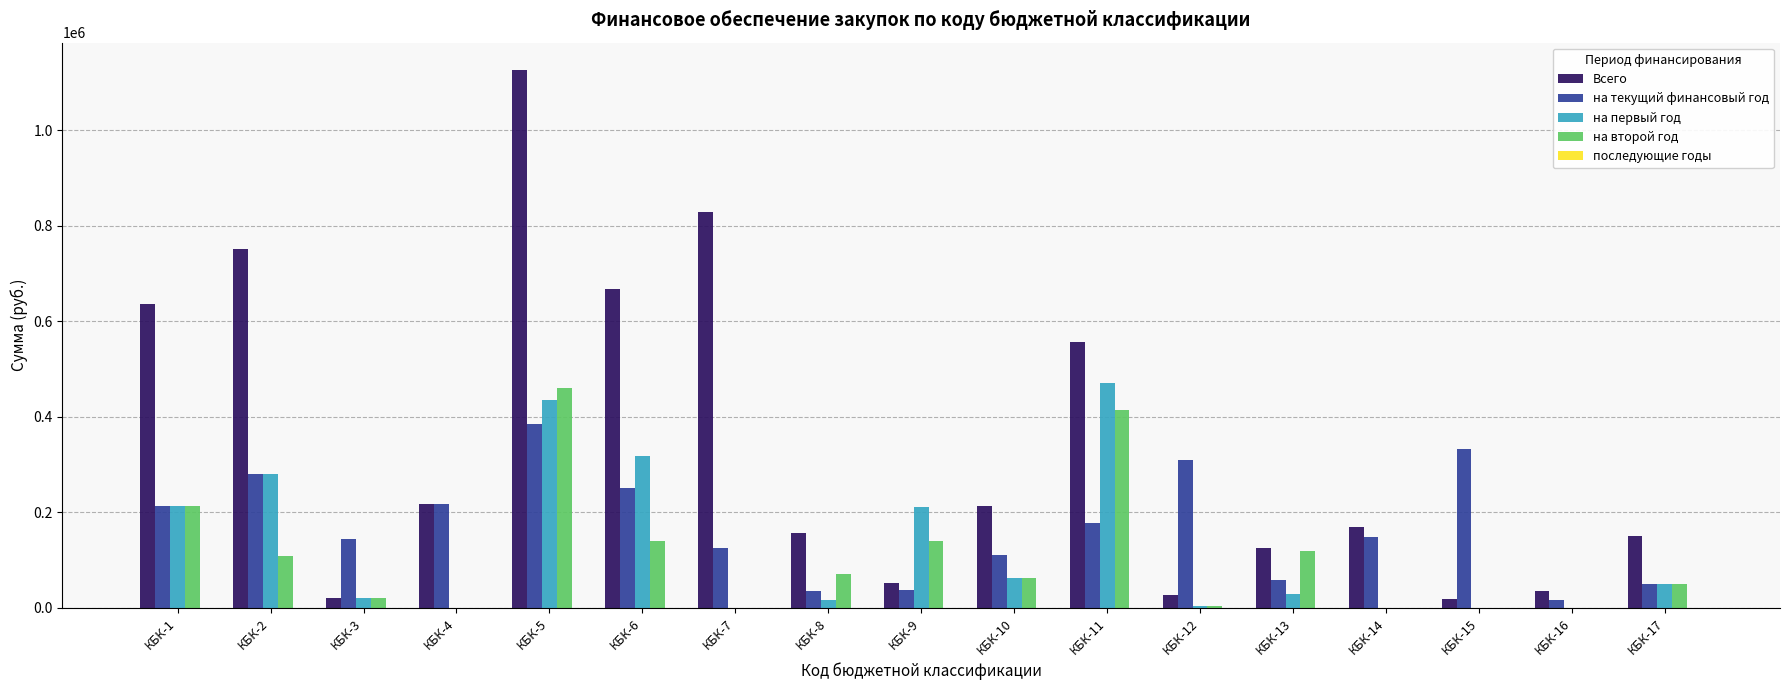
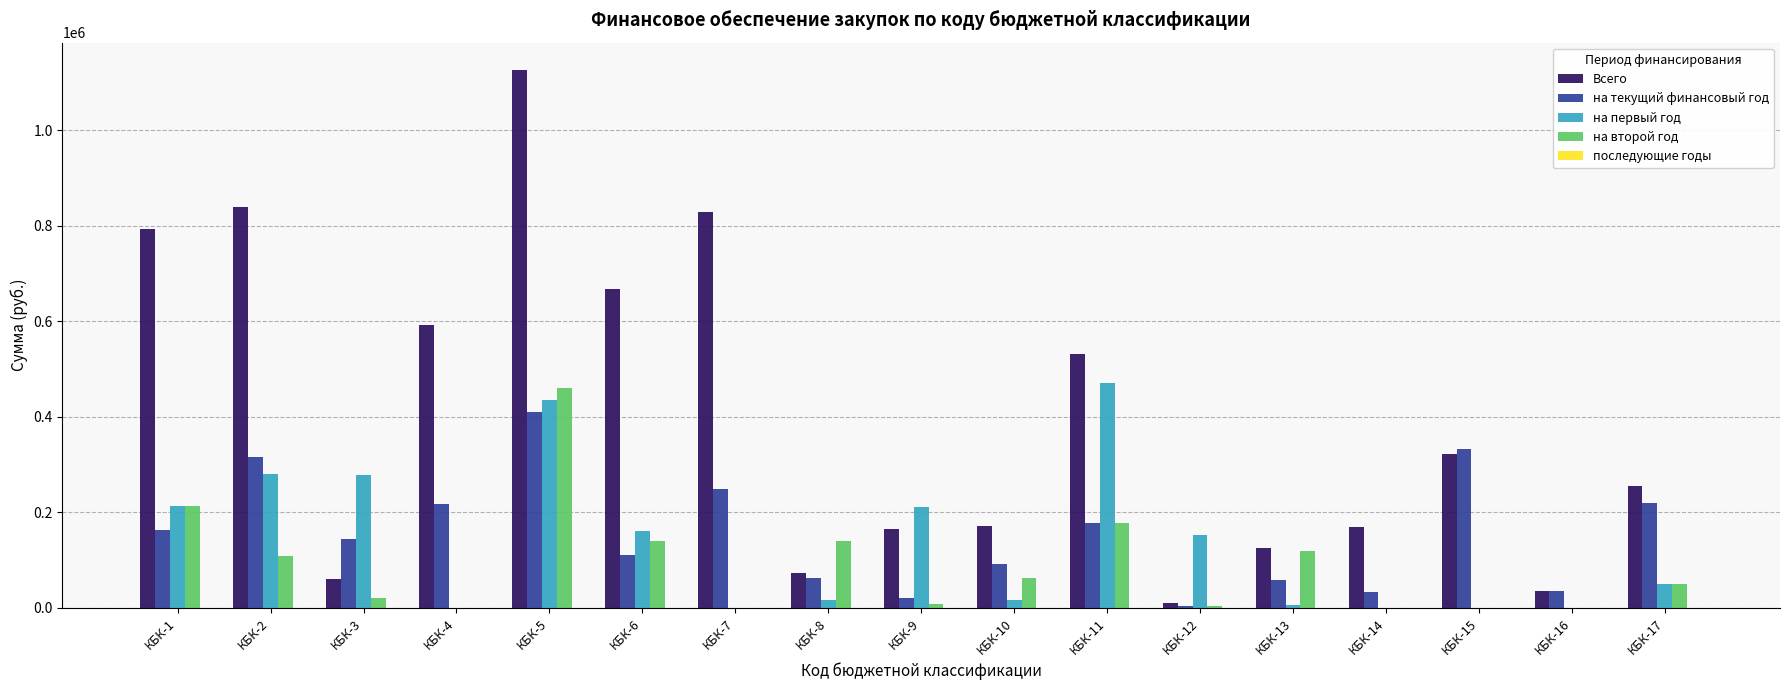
Всего, КБК-1: 640000 -> 790000
на текущий финансовый год, КБК-1: 210000 -> 160000
Всего, КБК-2: 750000 -> 840000
на текущий финансовый год, КБК-2: 280000 -> 320000
Всего, КБК-3: 20000 -> 60000
на первый год, КБК-3: 20000 -> 280000
Всего, КБК-4: 220000 -> 590000
на текущий финансовый год, КБК-5: 380000 -> 410000
на текущий финансовый год, КБК-6: 250000 -> 110000
на первый год, КБК-6: 320000 -> 160000
на текущий финансовый год, КБК-7: 120000 -> 250000
Всего, КБК-8: 160000 -> 70000
на текущий финансовый год, КБК-8: 30000 -> 60000
на второй год, КБК-8: 70000 -> 140000
Всего, КБК-9: 50000 -> 160000
на текущий финансовый год, КБК-9: 40000 -> 20000
на второй год, КБК-9: 140000 -> 10000
Всего, КБК-10: 210000 -> 170000
на текущий финансовый год, КБК-10: 110000 -> 90000
на первый год, КБК-10: 60000 -> 20000
Всего, КБК-11: 560000 -> 530000
на второй год, КБК-11: 410000 -> 180000
Всего, КБК-12: 30000 -> 10000
на текущий финансовый год, КБК-12: 310000 -> 0
на первый год, КБК-12: 0 -> 150000
на первый год, КБК-13: 30000 -> 10000
на текущий финансовый год, КБК-14: 150000 -> 30000
Всего, КБК-15: 20000 -> 320000
на текущий финансовый год, КБК-16: 10000 -> 30000
Всего, КБК-17: 150000 -> 250000
на текущий финансовый год, КБК-17: 50000 -> 220000
